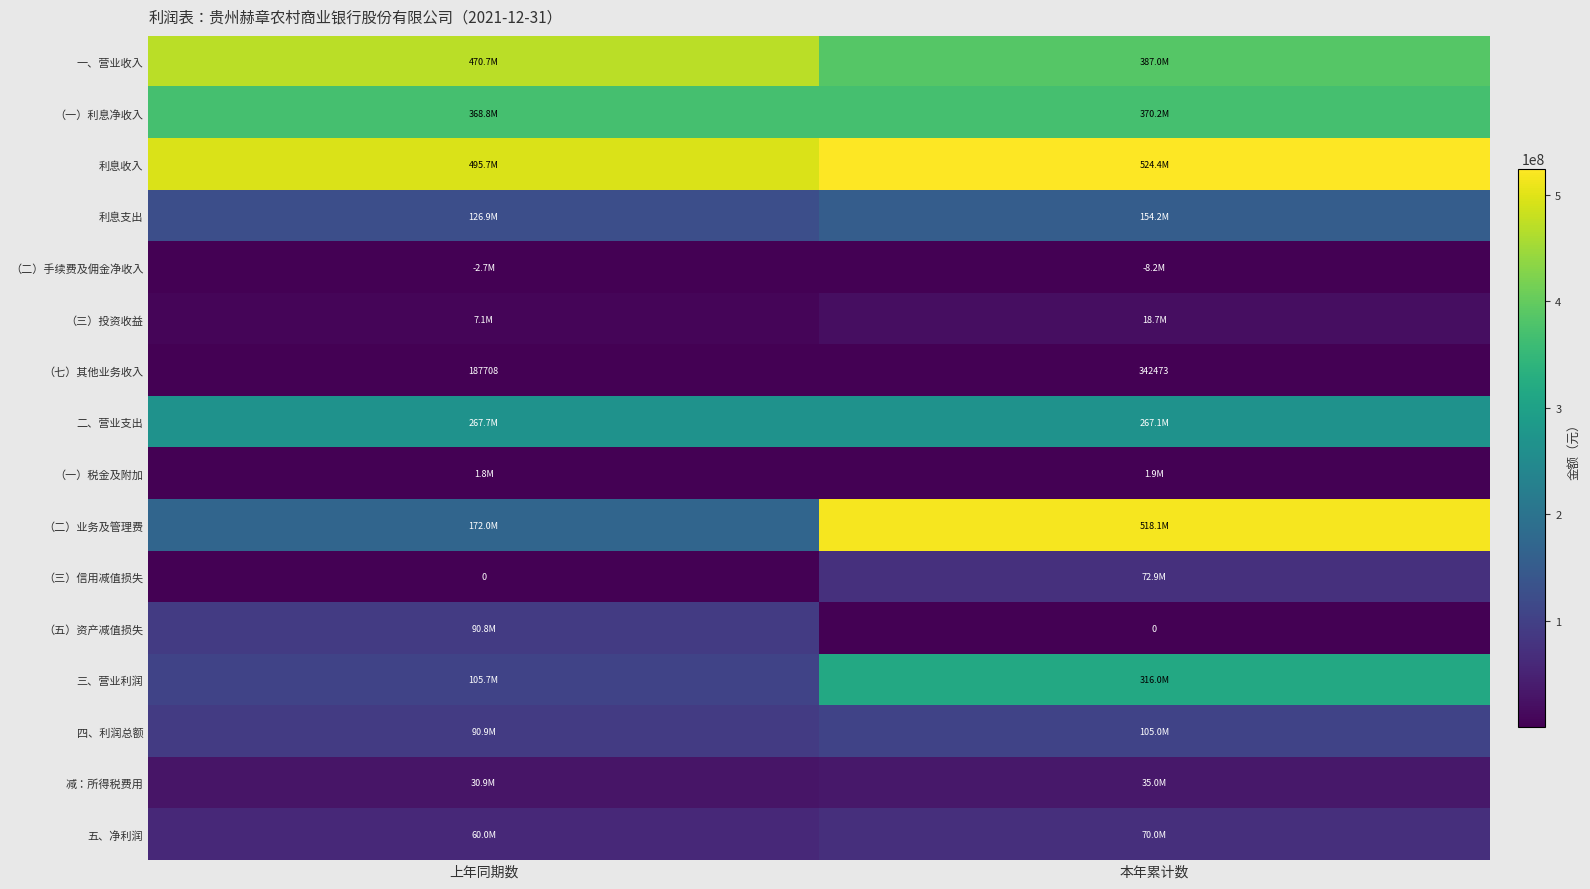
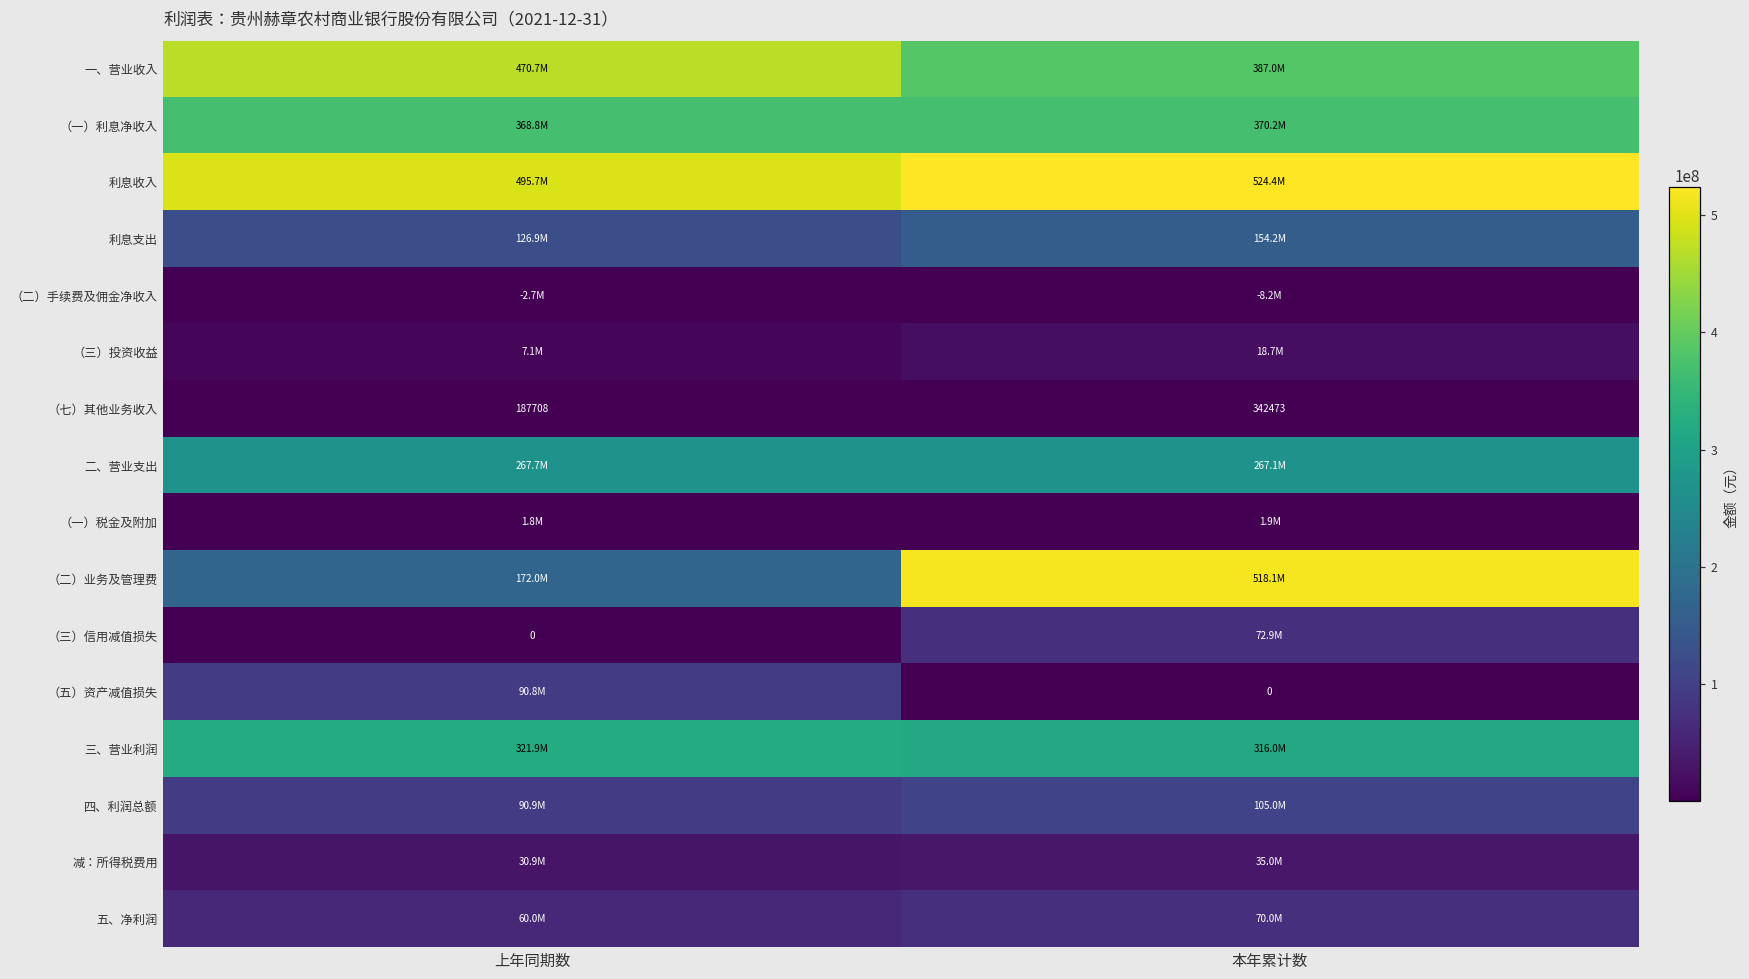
三、营业利润, 上年同期数: 105.7M -> 321.9M
